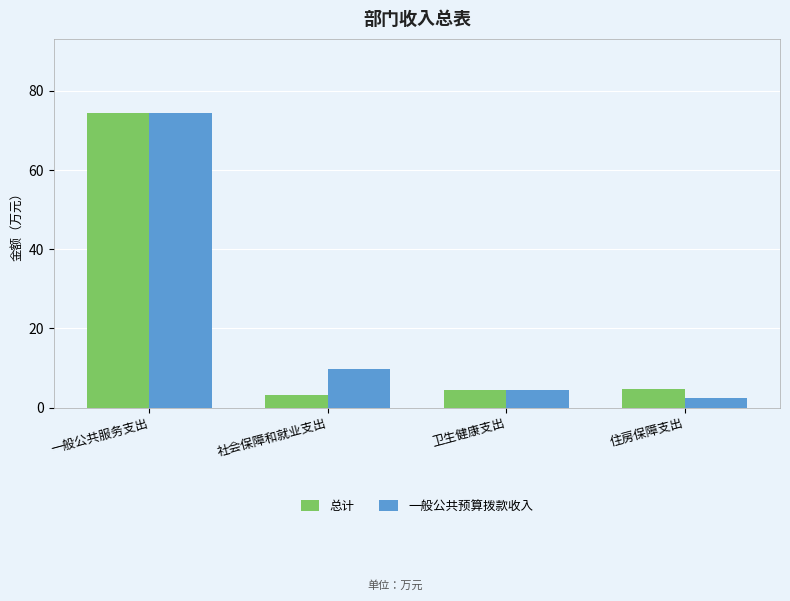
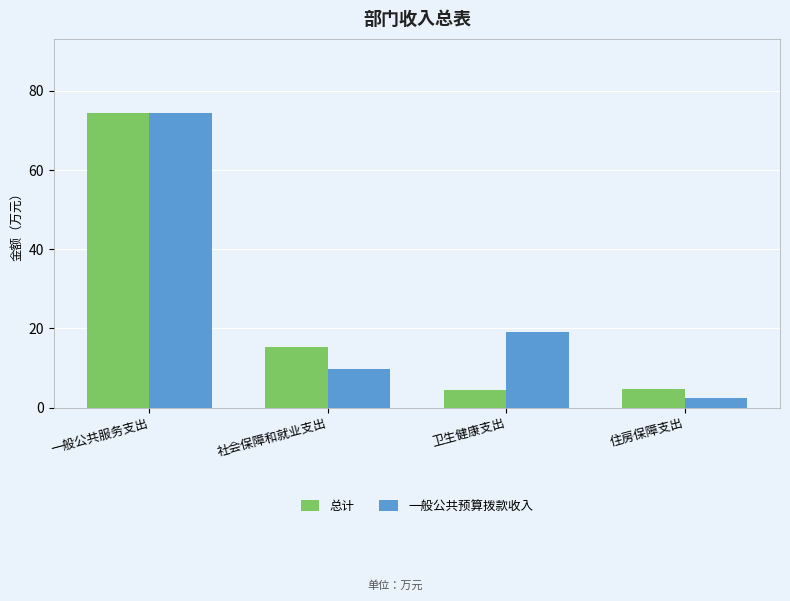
总计, 社会保障和就业支出: 3 -> 15
一般公共预算拨款收入, 卫生健康支出: 4 -> 19
